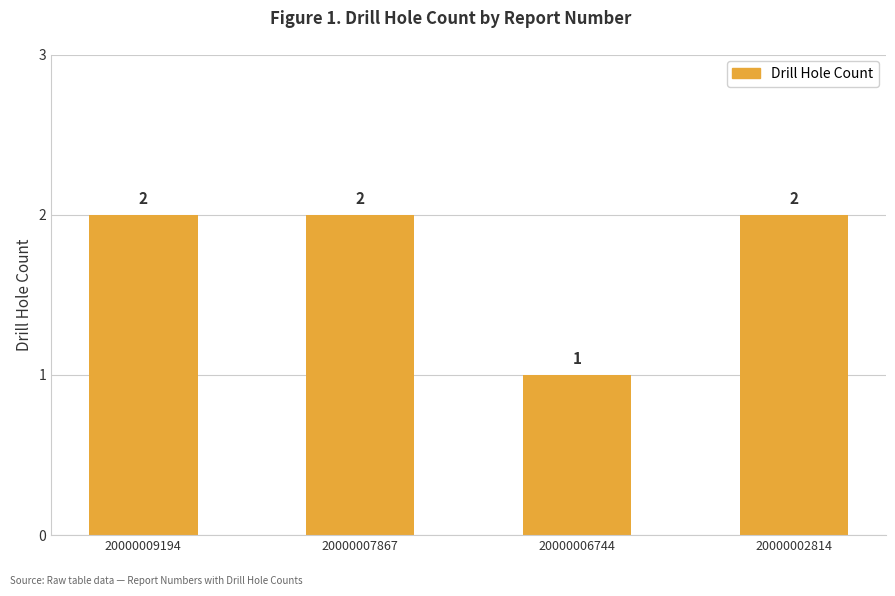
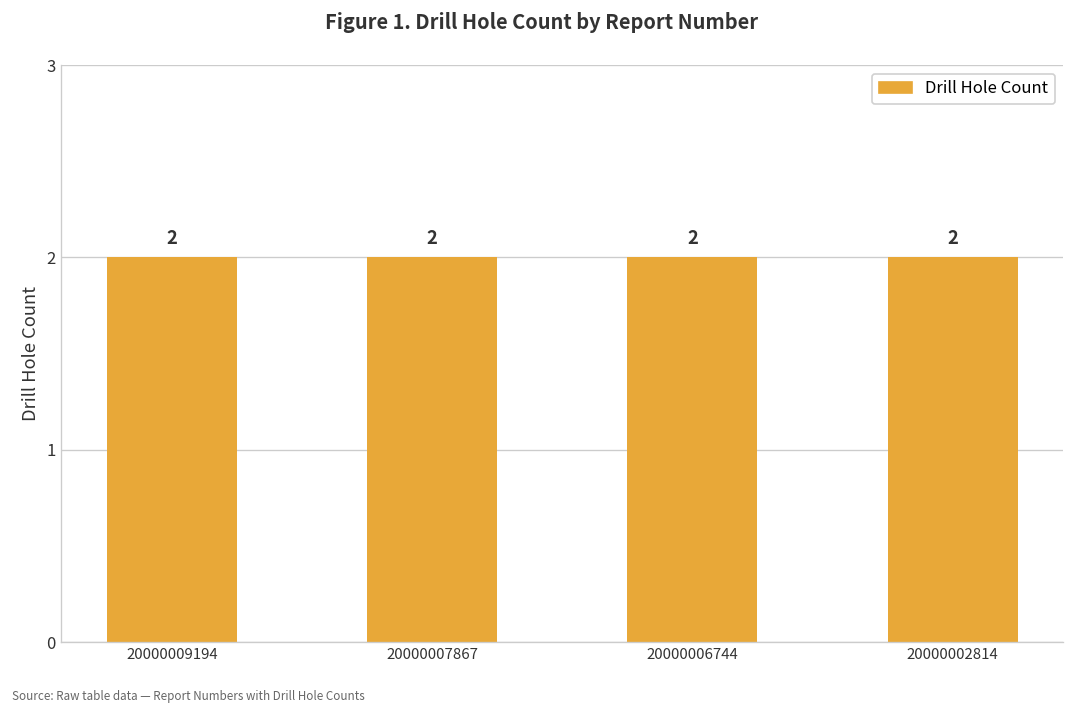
20000006744: 1 -> 2
